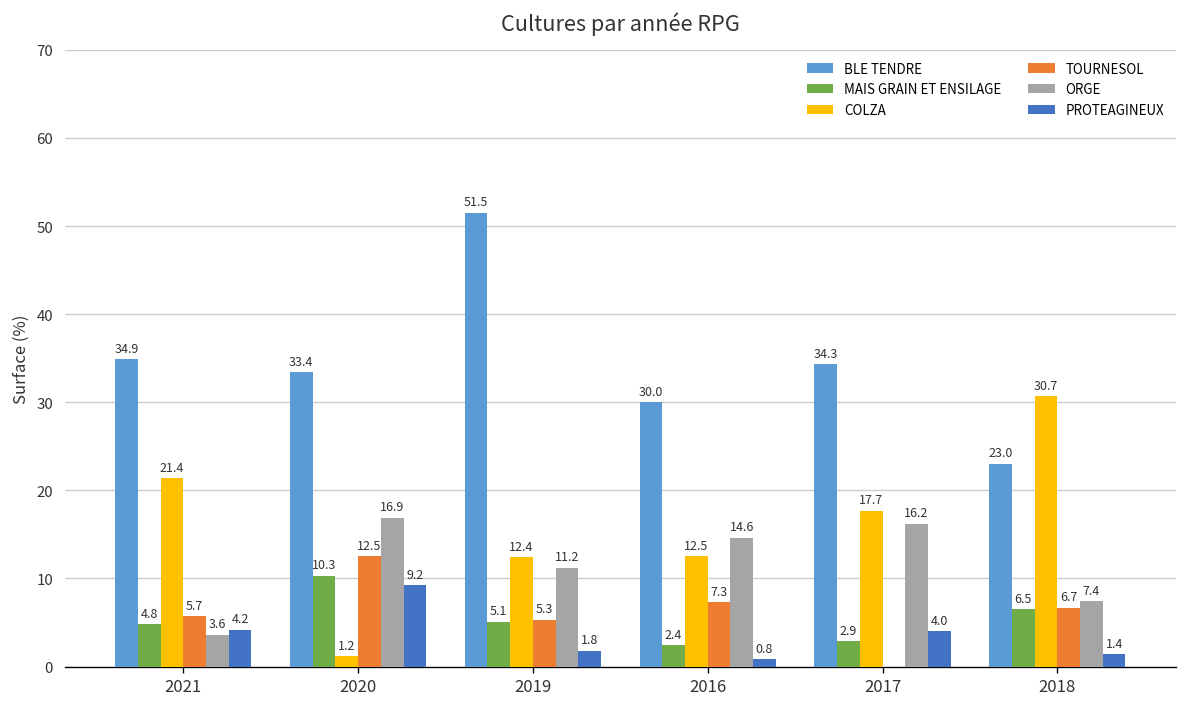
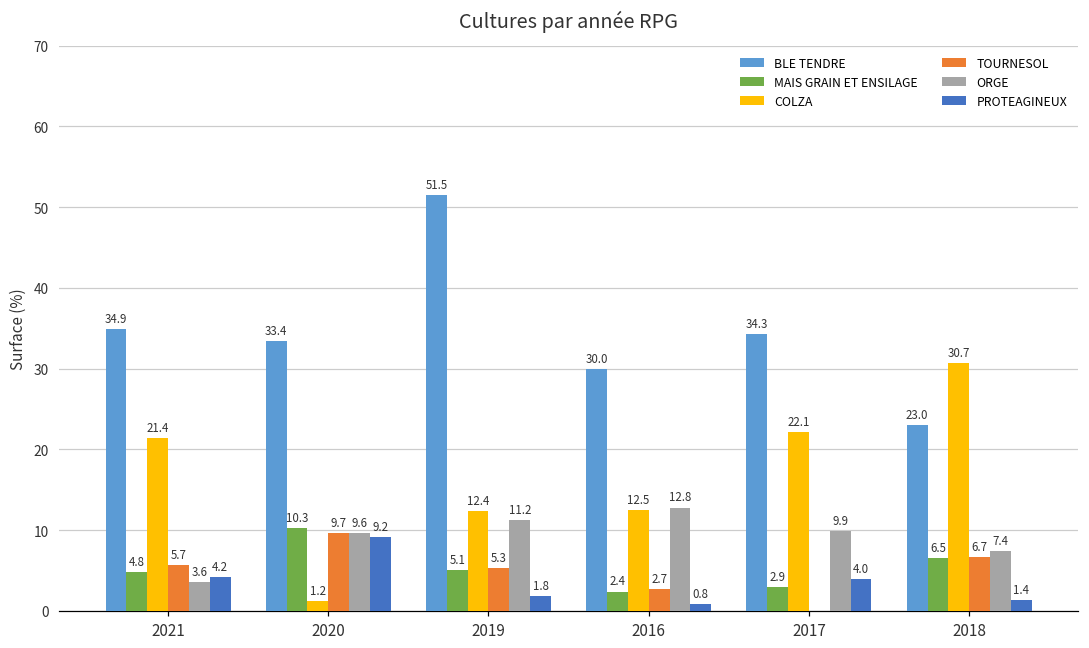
TOURNESOL, 2020: 12.5 -> 9.7
ORGE, 2020: 16.9 -> 9.6
TOURNESOL, 2016: 7.3 -> 2.7
ORGE, 2016: 14.6 -> 12.8
COLZA, 2017: 17.7 -> 22.1
ORGE, 2017: 16.2 -> 9.9
